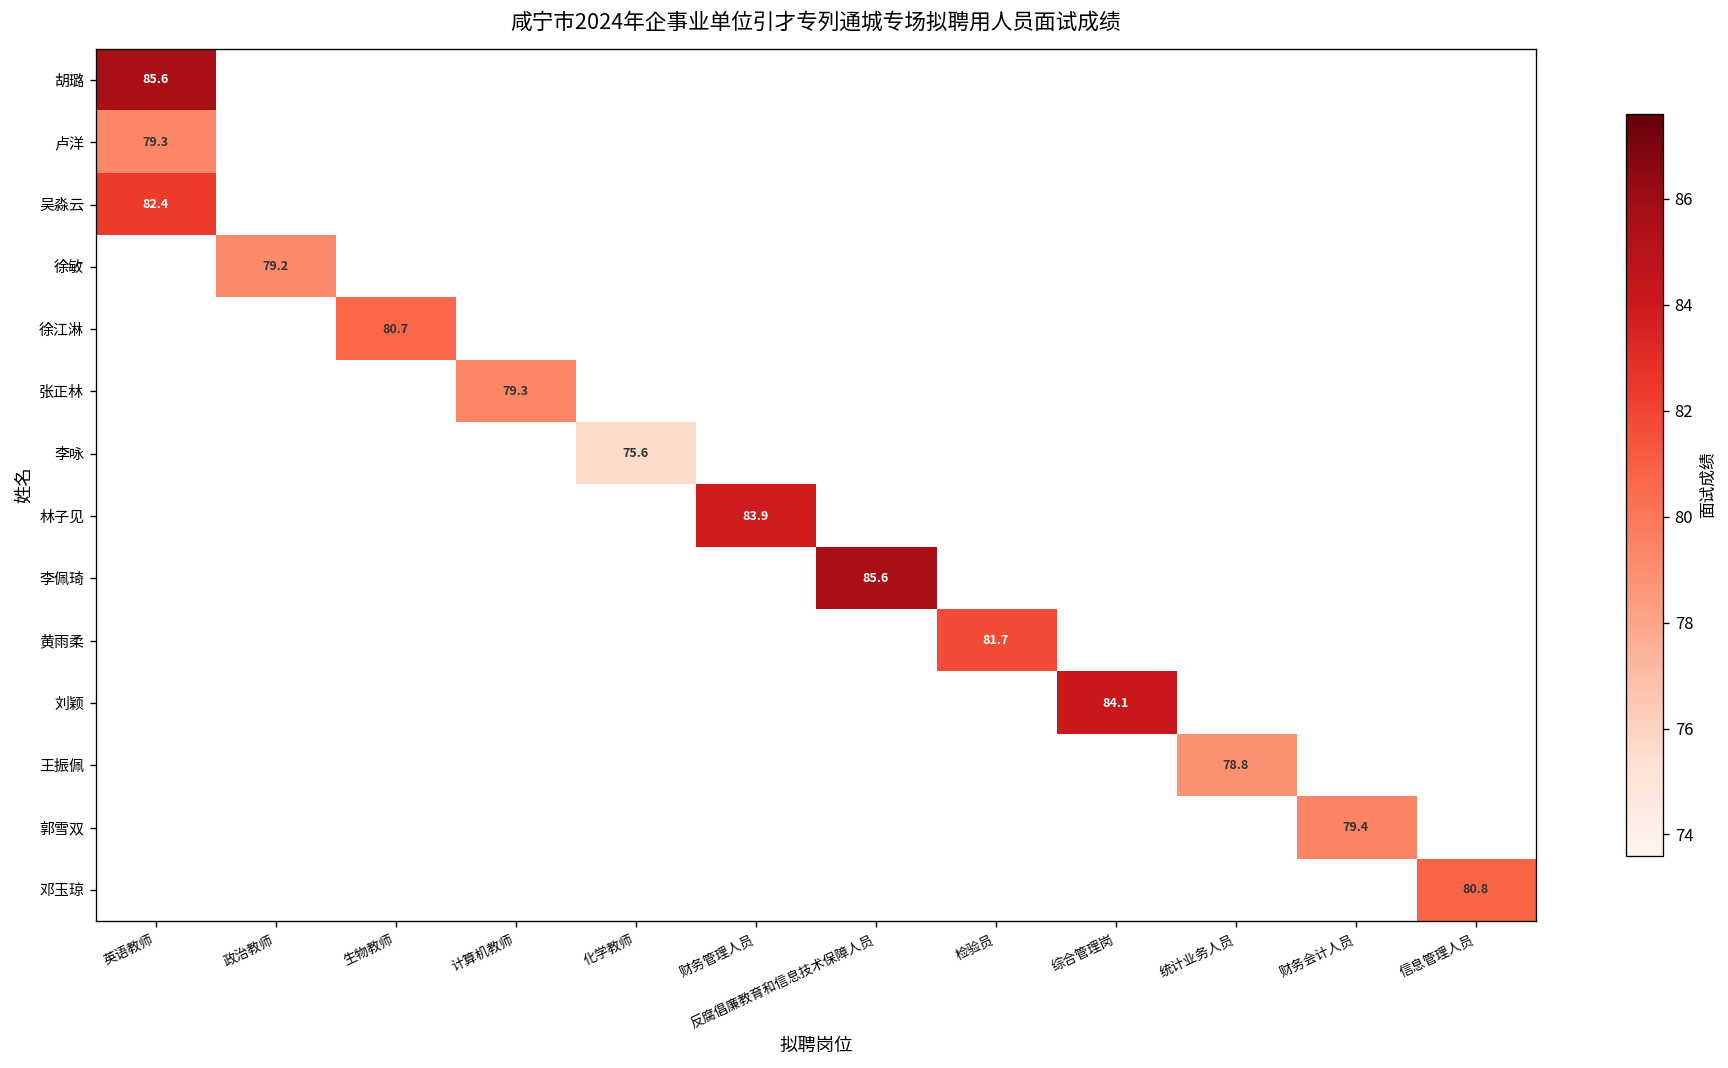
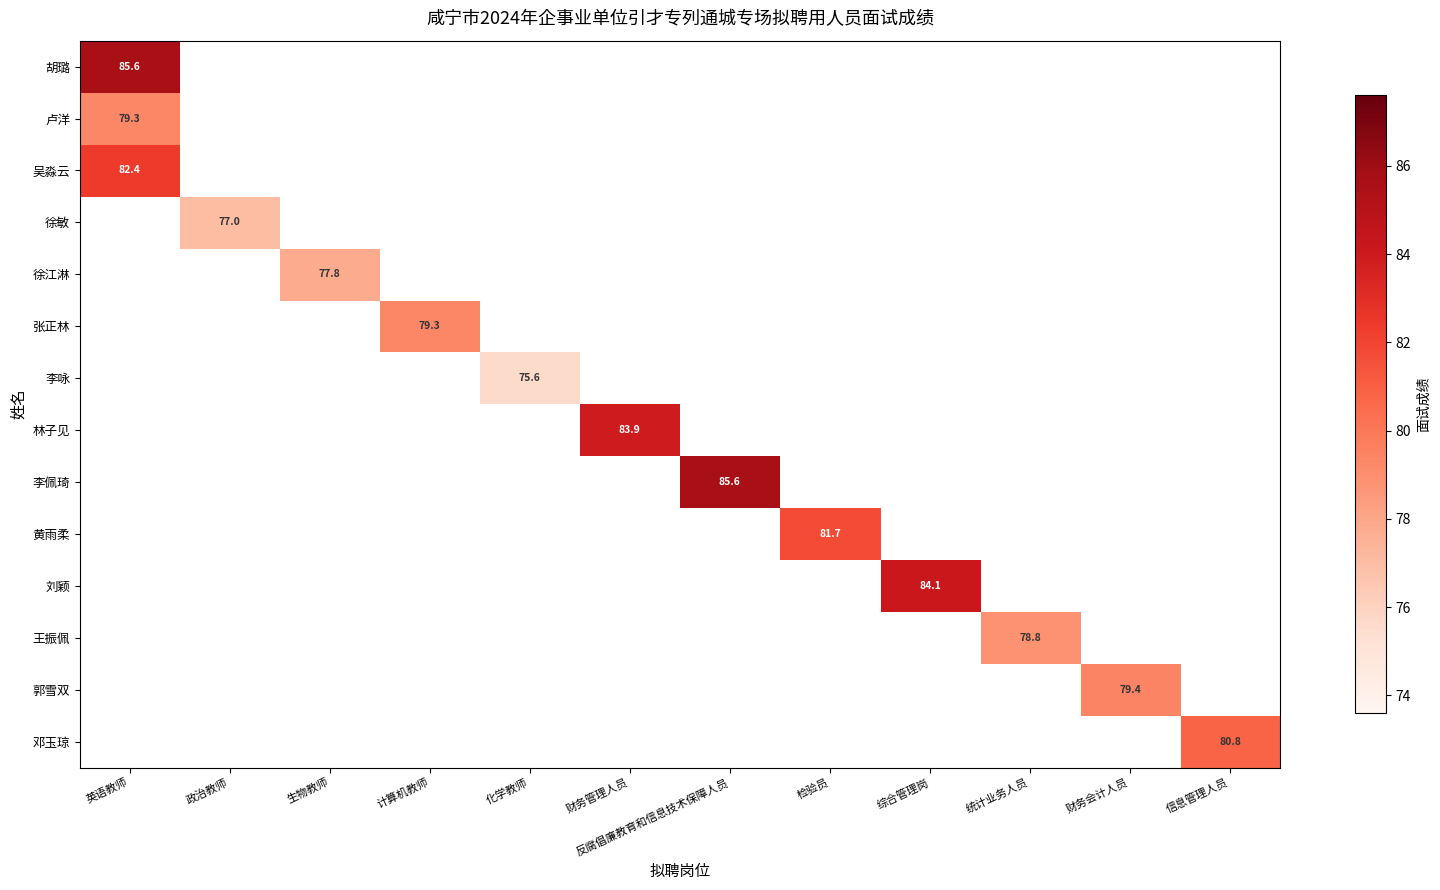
徐敏, 政治教师: 79.2 -> 77.0
徐江淋, 生物教师: 80.7 -> 77.8
